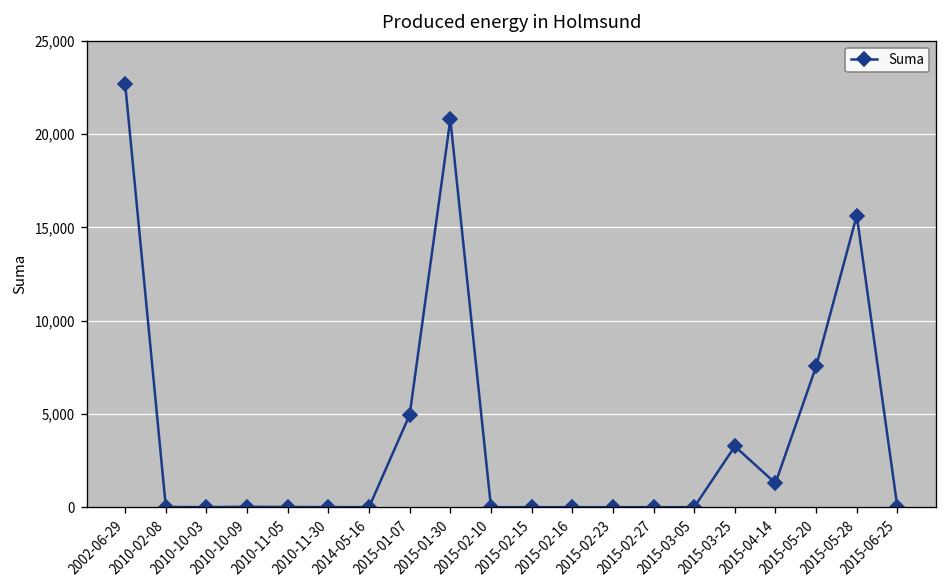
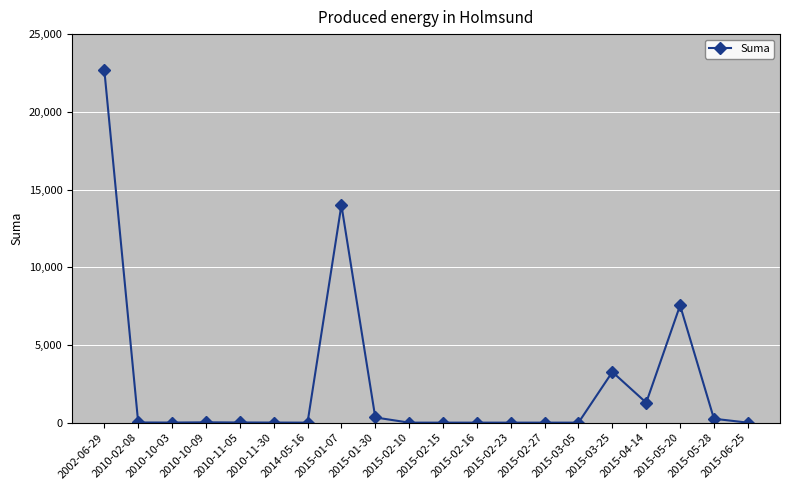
2015-01-07: 5,000 -> 14,000
2015-01-30: 20,800 -> 300
2015-05-28: 15,600 -> 300
